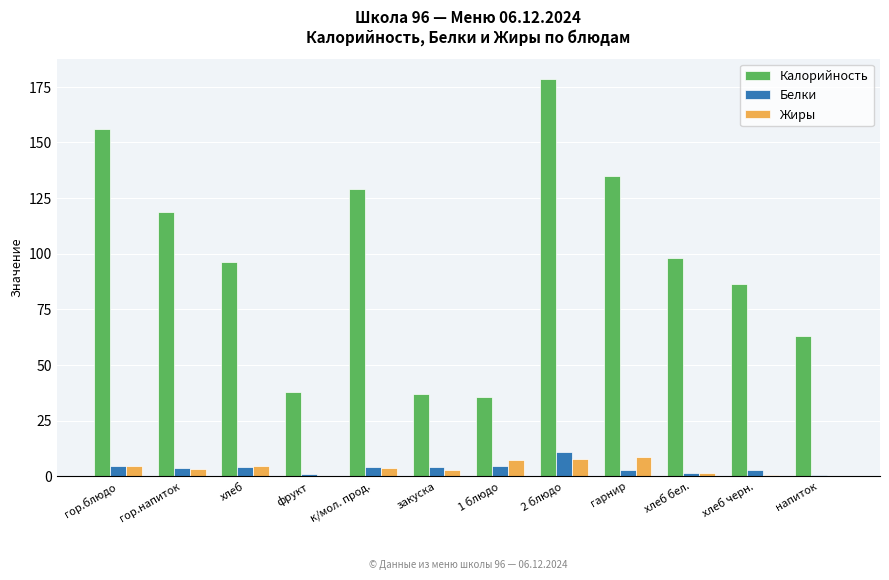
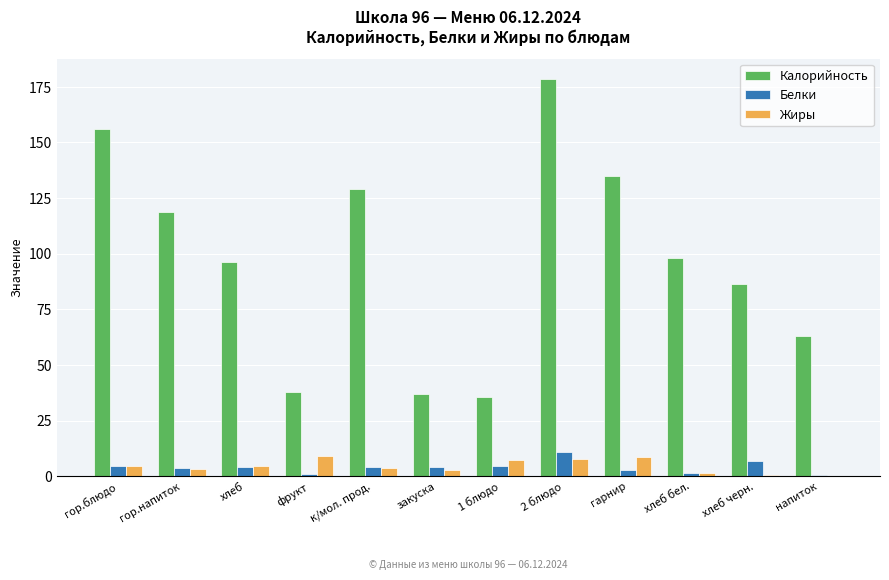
Жиры, фрукт: 0 -> 9
Белки, хлеб черн.: 3 -> 7
